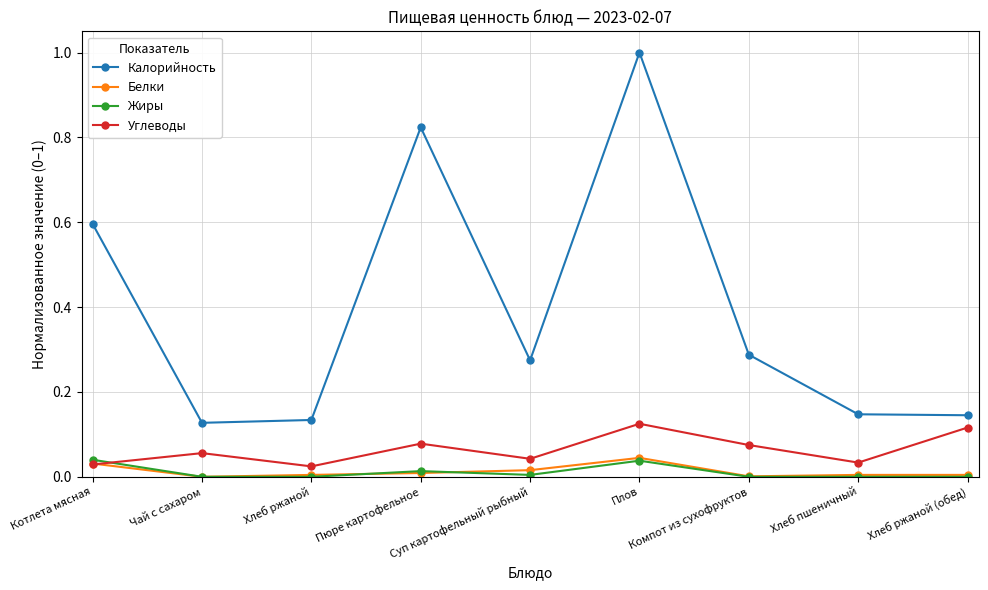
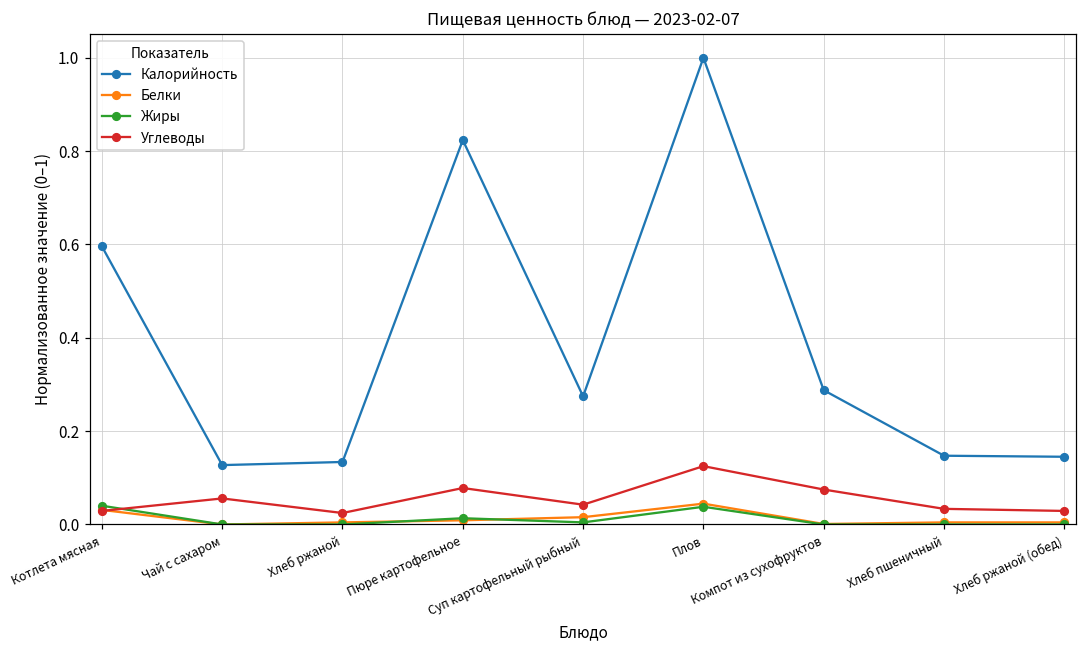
Углеводы, Хлеб ржаной (обед): 0.12 -> 0.03
